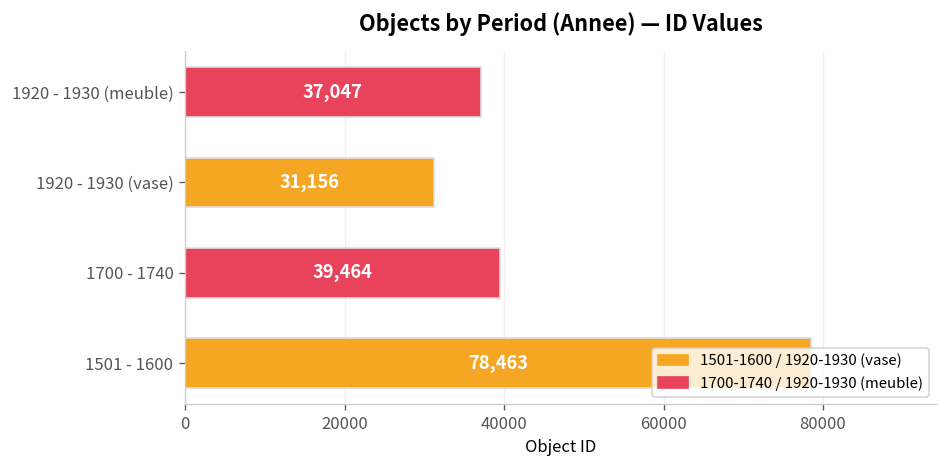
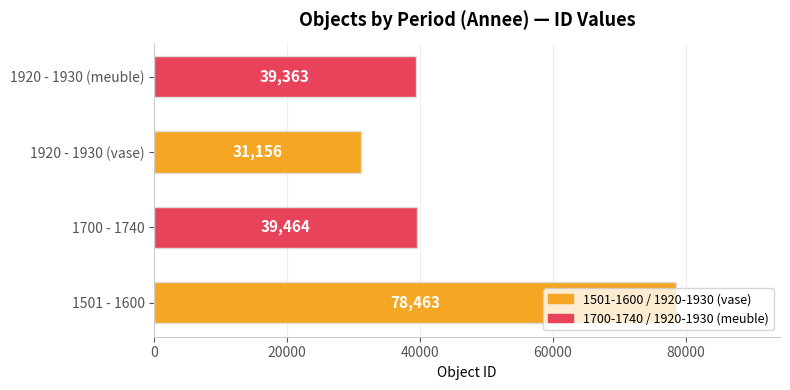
1920 - 1930 (meuble): 37,047 -> 39,363
